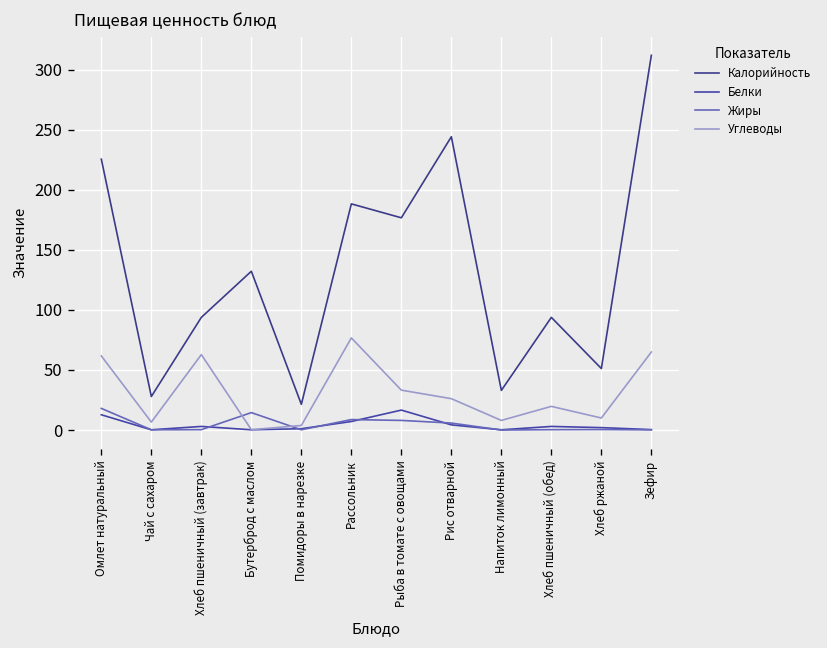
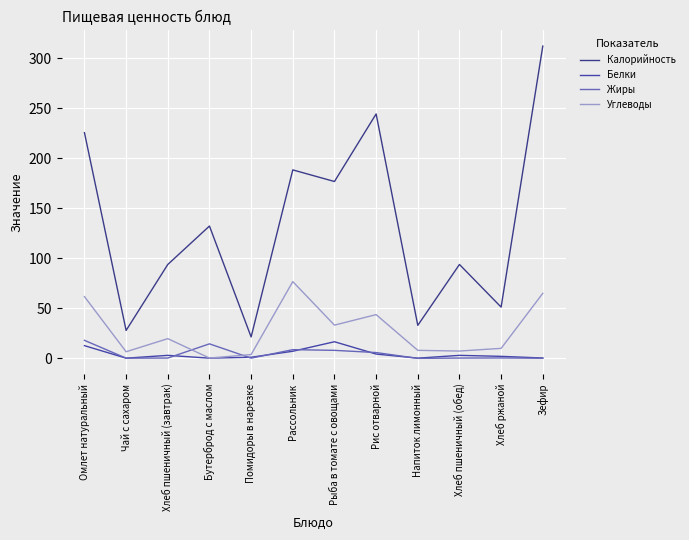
Углеводы, Хлеб пшеничный (завтрак): 63 -> 20
Углеводы, Рис отварной: 26 -> 44
Углеводы, Хлеб пшеничный (обед): 20 -> 7
